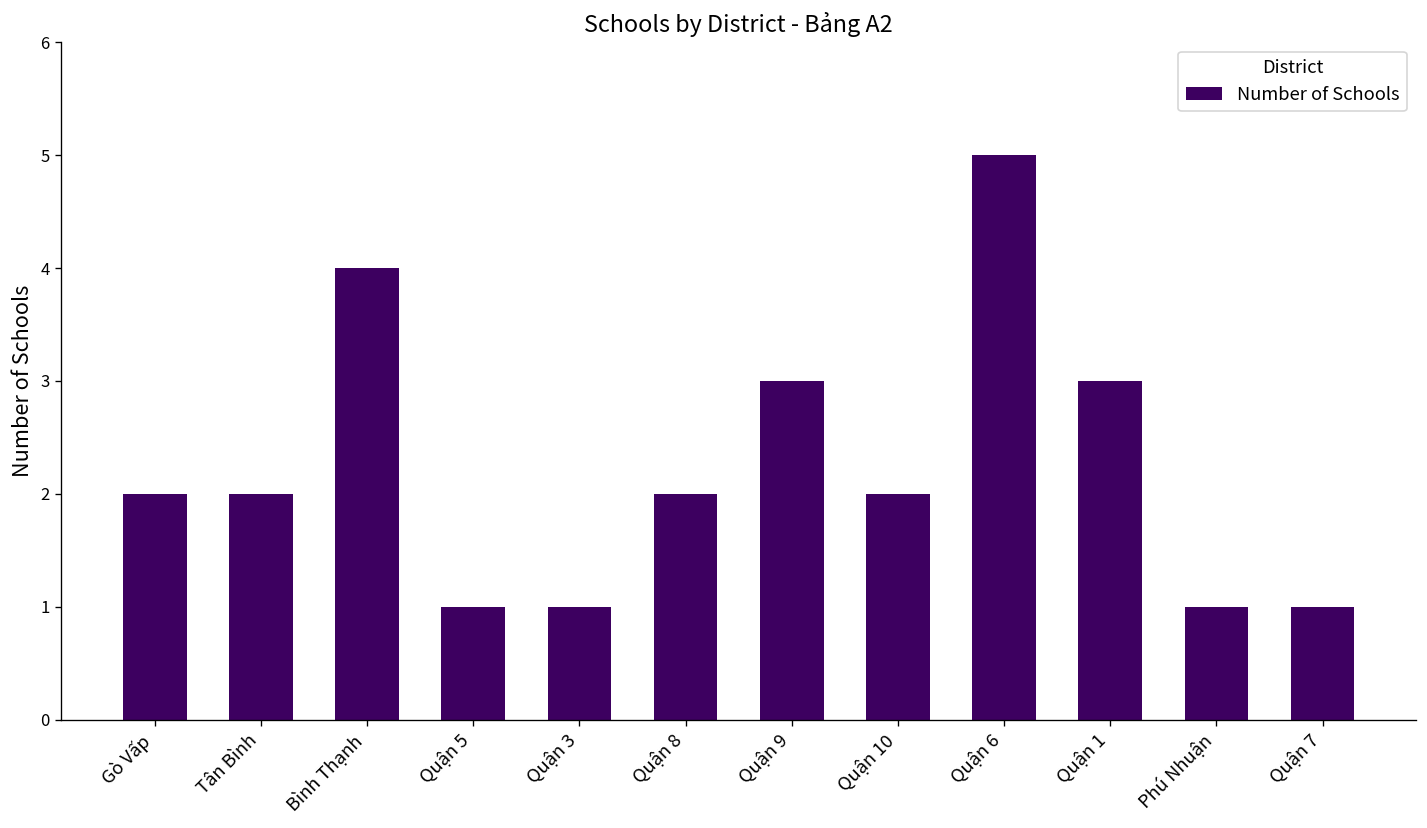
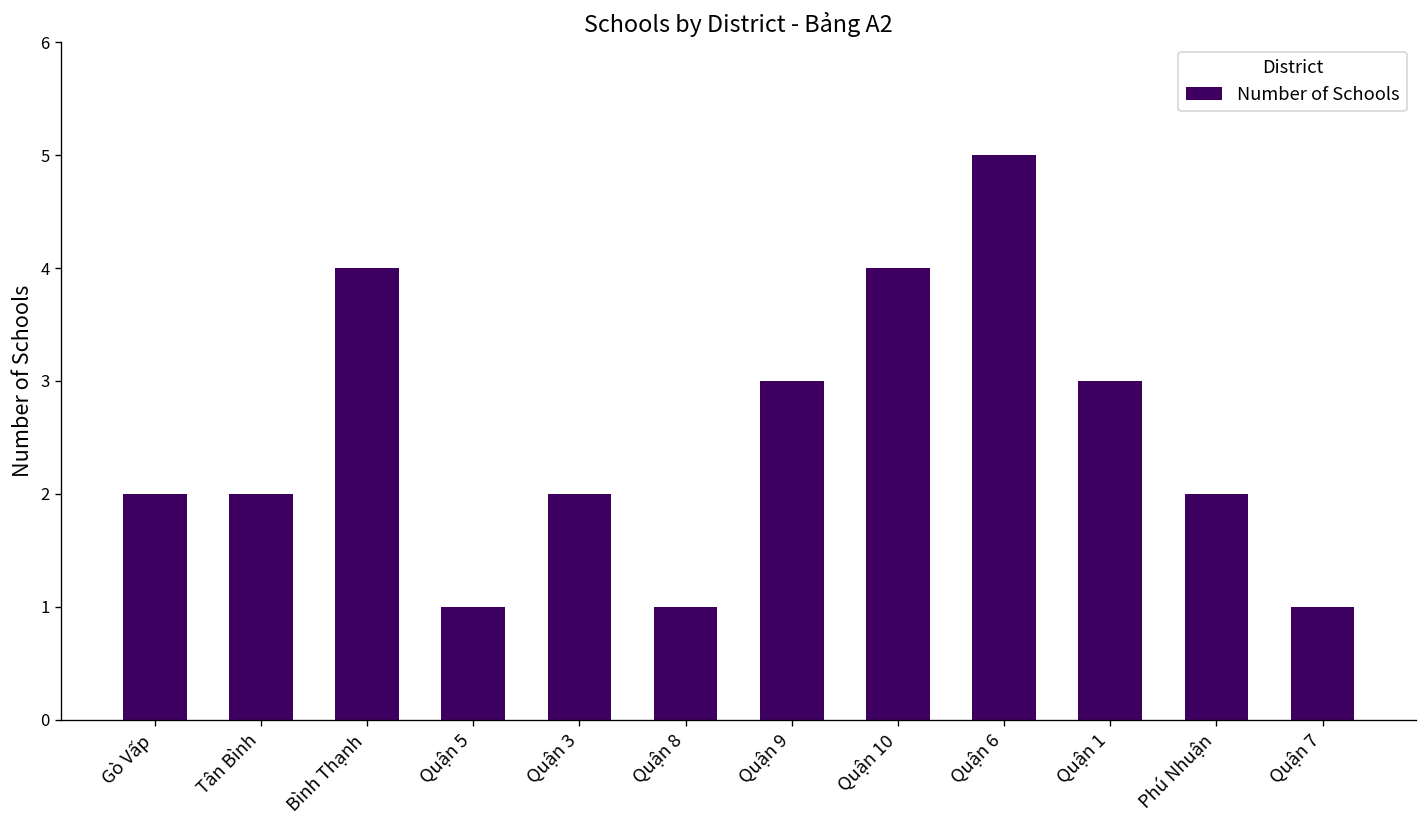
Quận 3: 1 -> 2
Quận 8: 2 -> 1
Quận 10: 2 -> 4
Phú Nhuận: 1 -> 2
